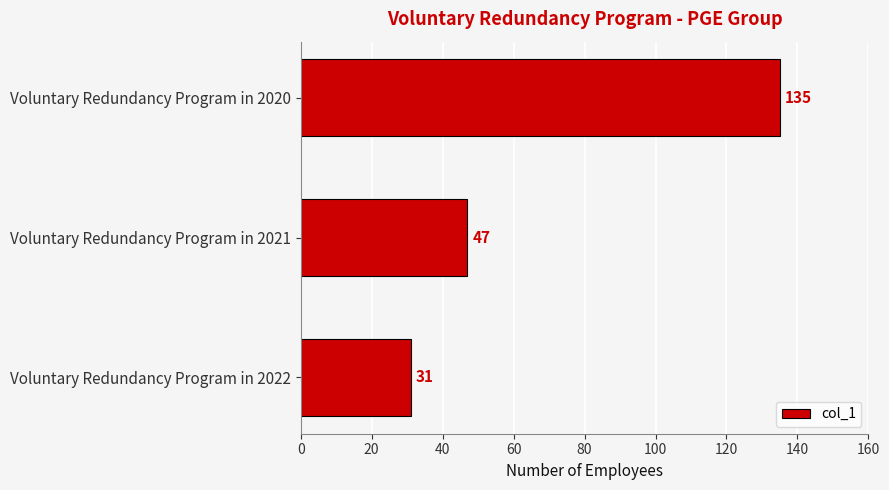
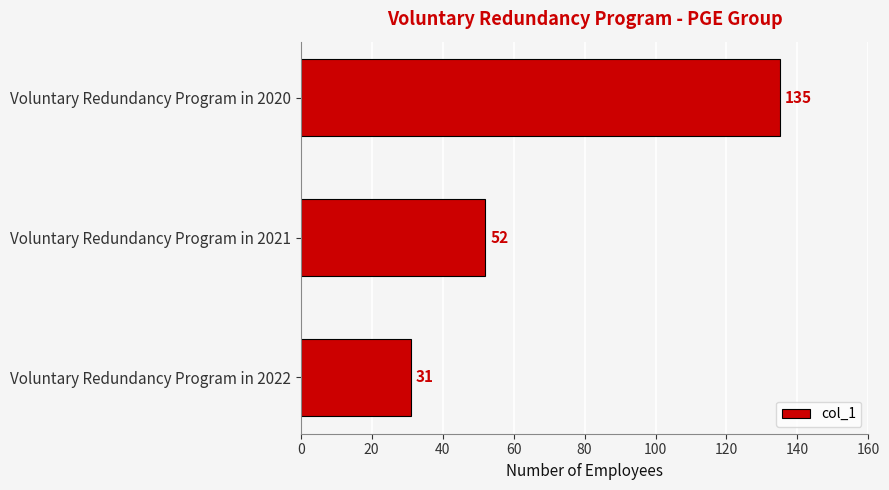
Voluntary Redundancy Program in 2021: 47 -> 52
